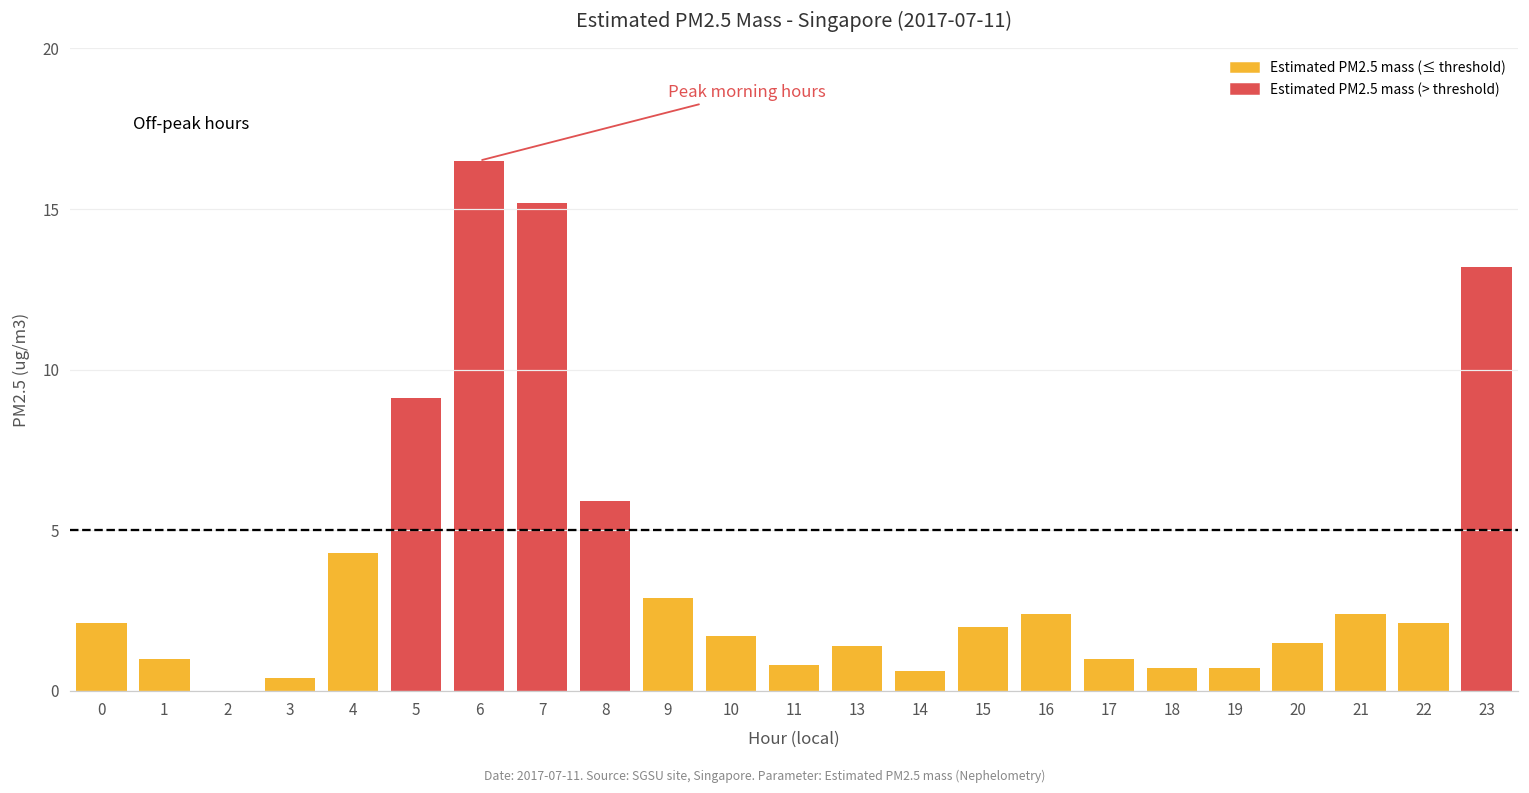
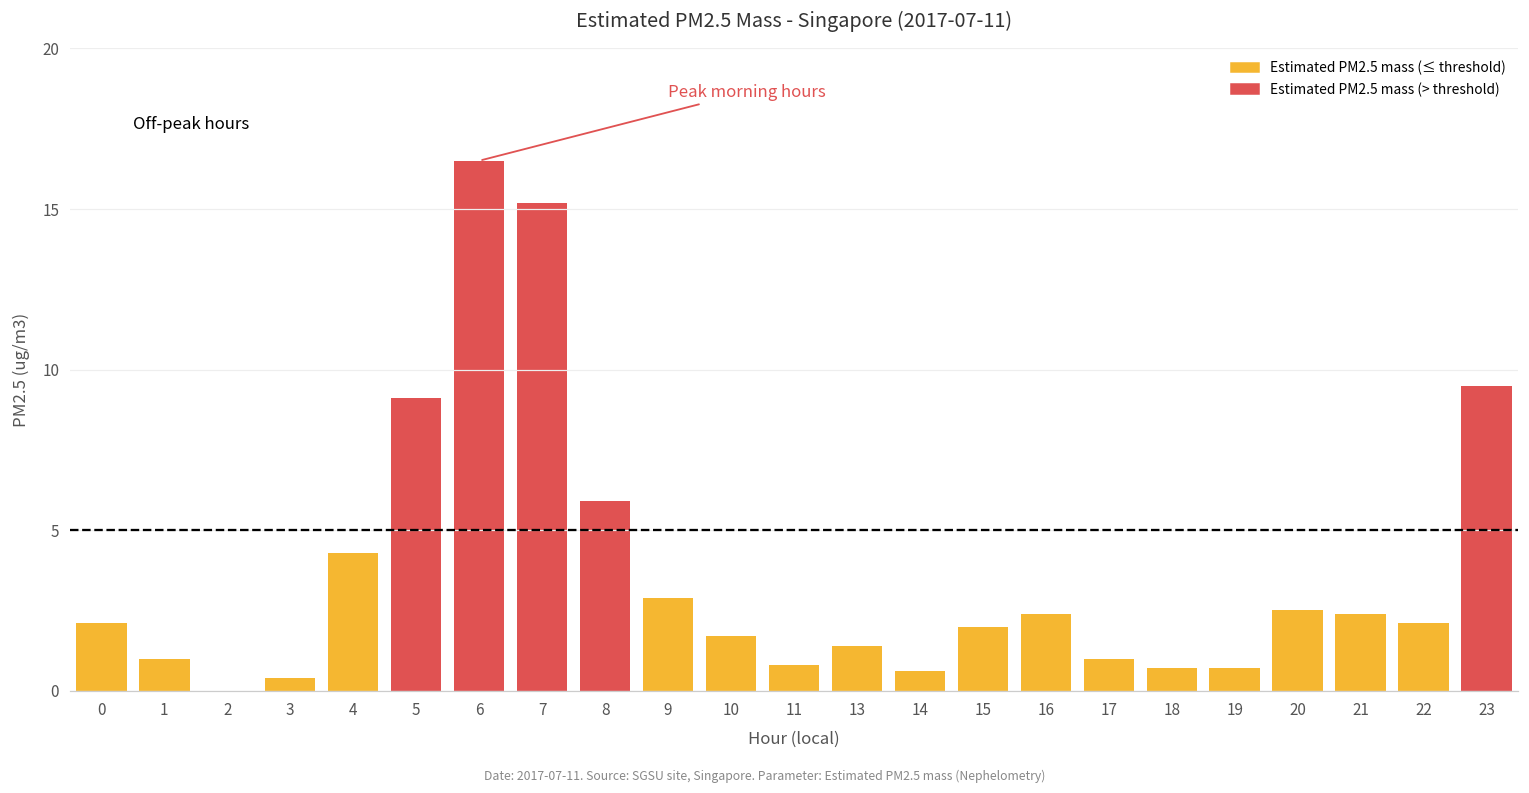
20: 1.5 -> 2.5
23: 13.2 -> 9.5
